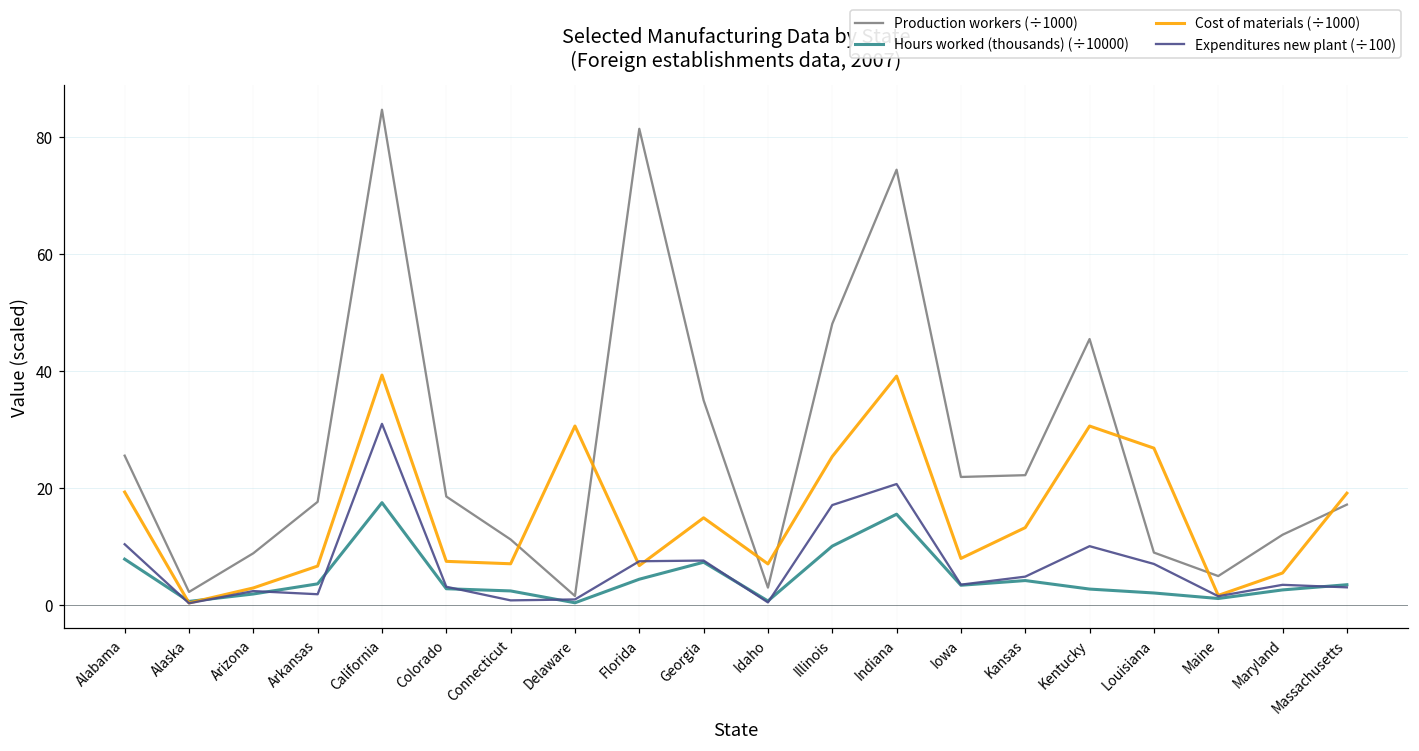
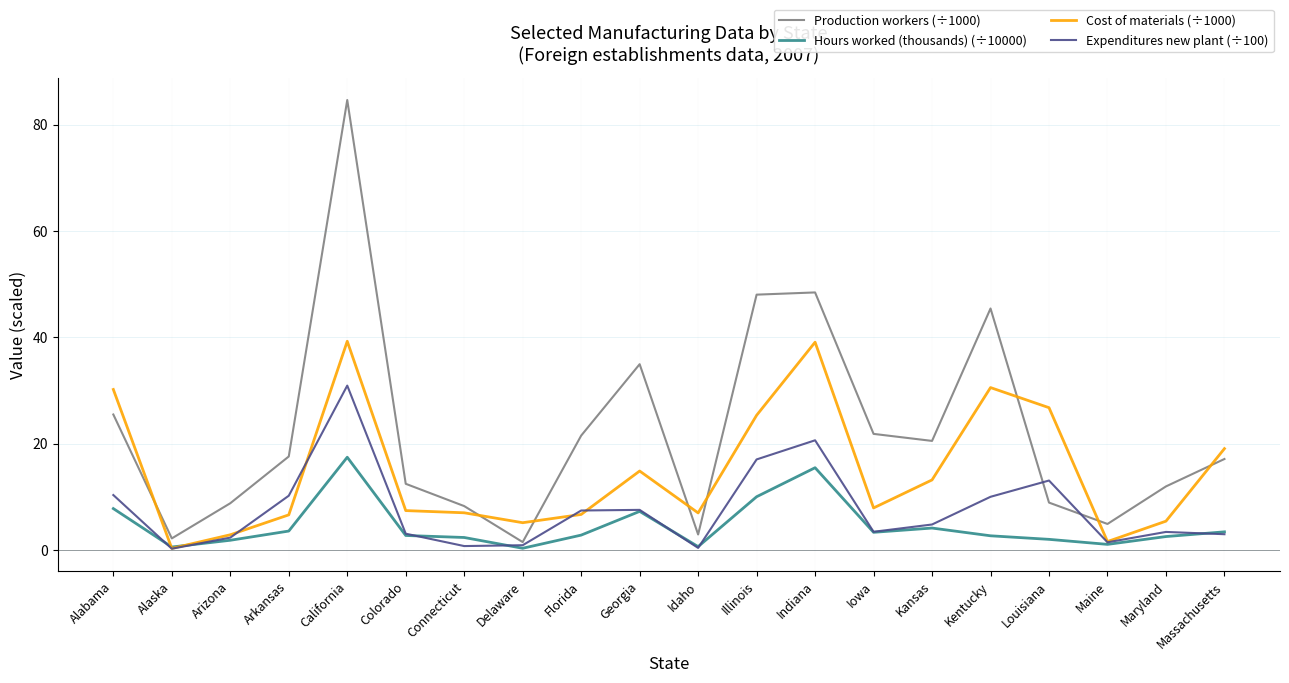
Cost of materials (÷1000), Alabama: 19 -> 30
Expenditures new plant (÷100), Arkansas: 2 -> 10
Production workers (÷1000), Colorado: 18 -> 12
Production workers (÷1000), Connecticut: 11 -> 8
Cost of materials (÷1000), Delaware: 31 -> 5
Production workers (÷1000), Florida: 81 -> 21
Hours worked (thousands) (÷10000), Florida: 4 -> 3
Production workers (÷1000), Indiana: 74 -> 48
Production workers (÷1000), Kansas: 22 -> 20
Expenditures new plant (÷100), Louisiana: 7 -> 13
